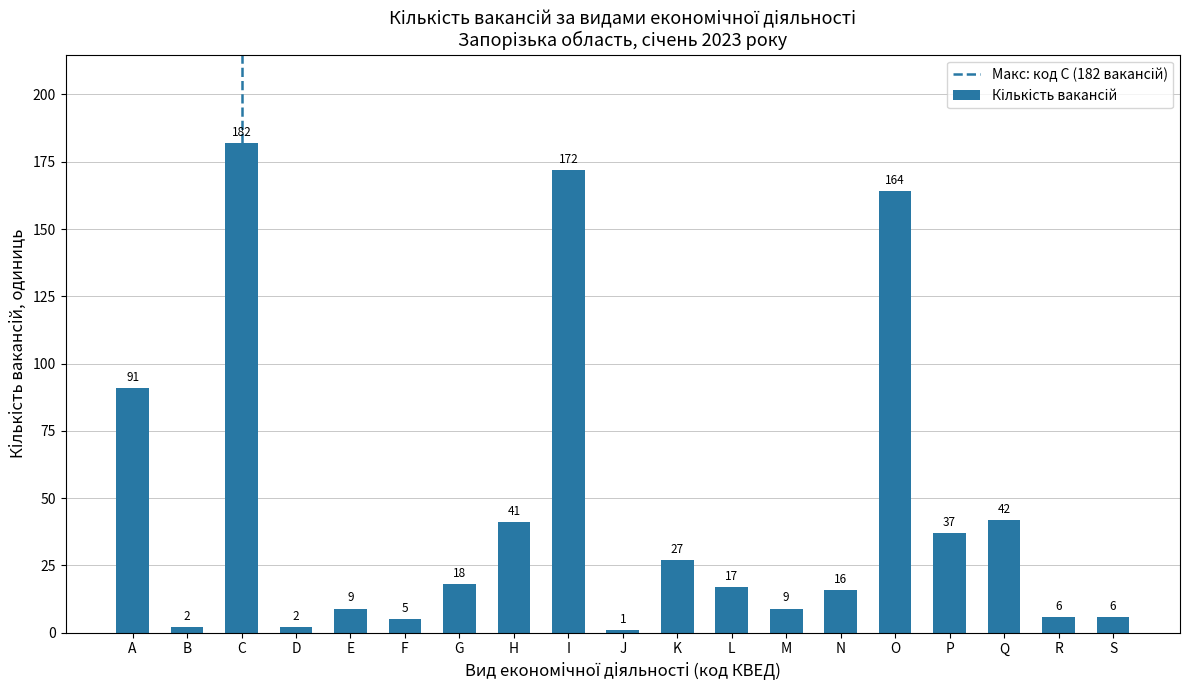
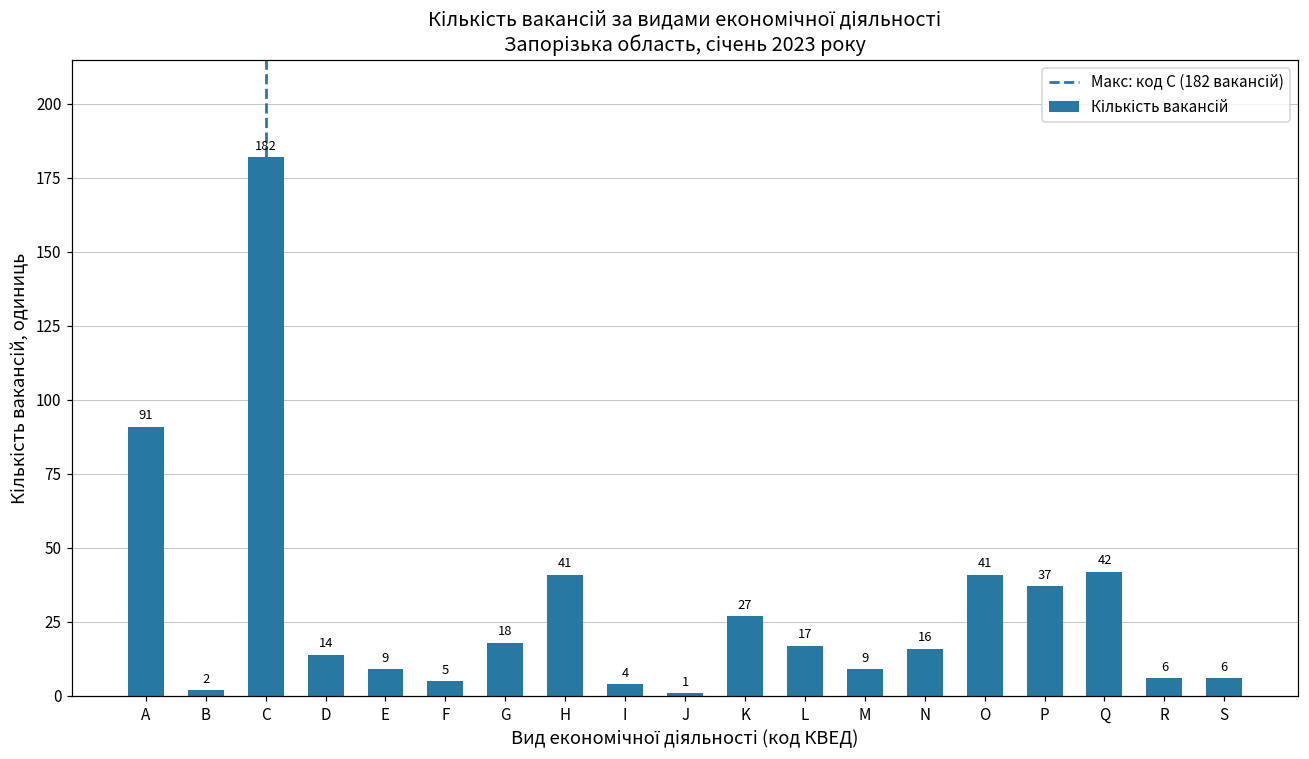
D: 2 -> 14
I: 172 -> 4
O: 164 -> 41
